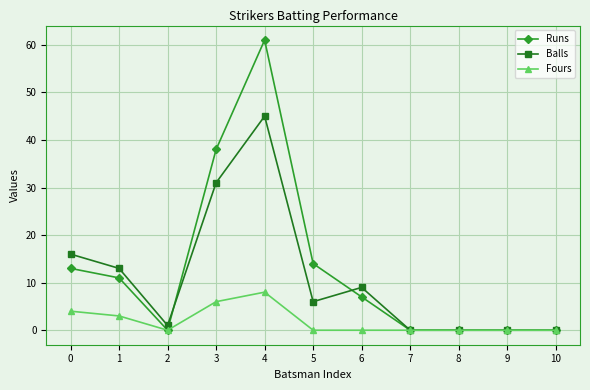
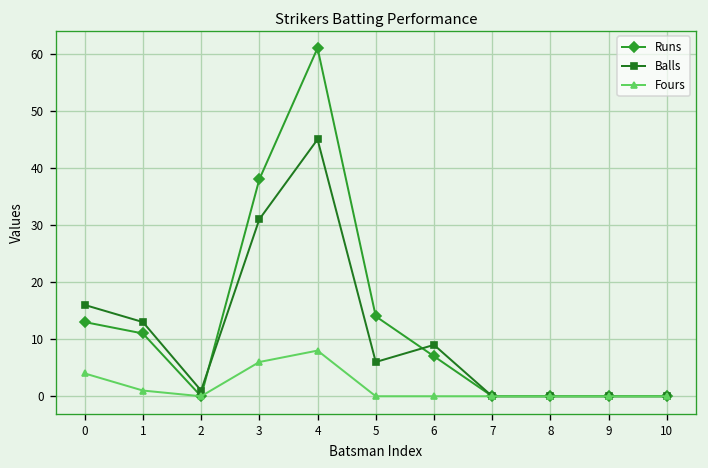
Fours, 1: 3 -> 1
